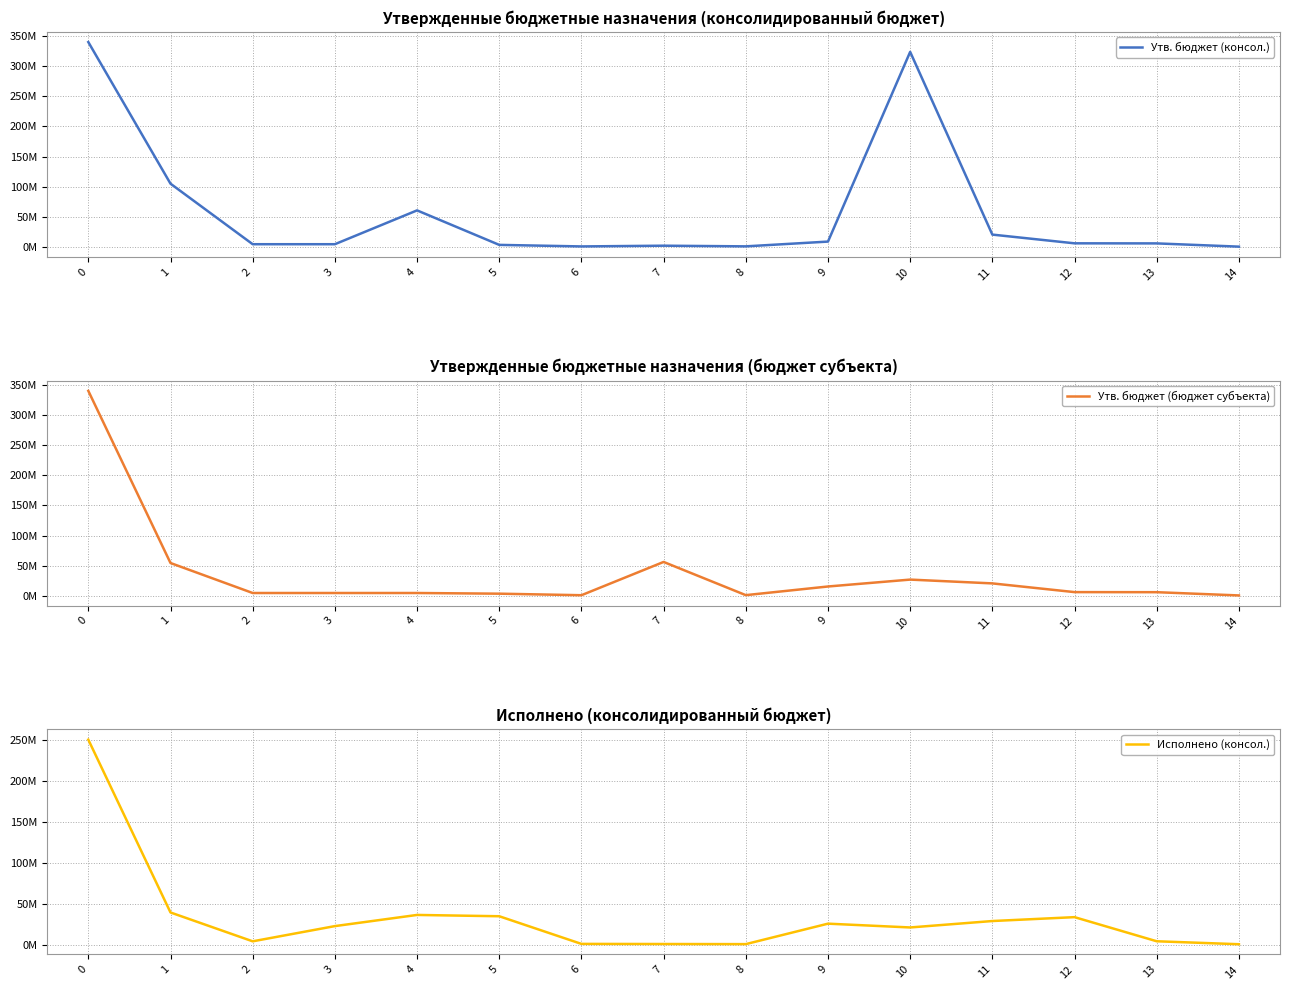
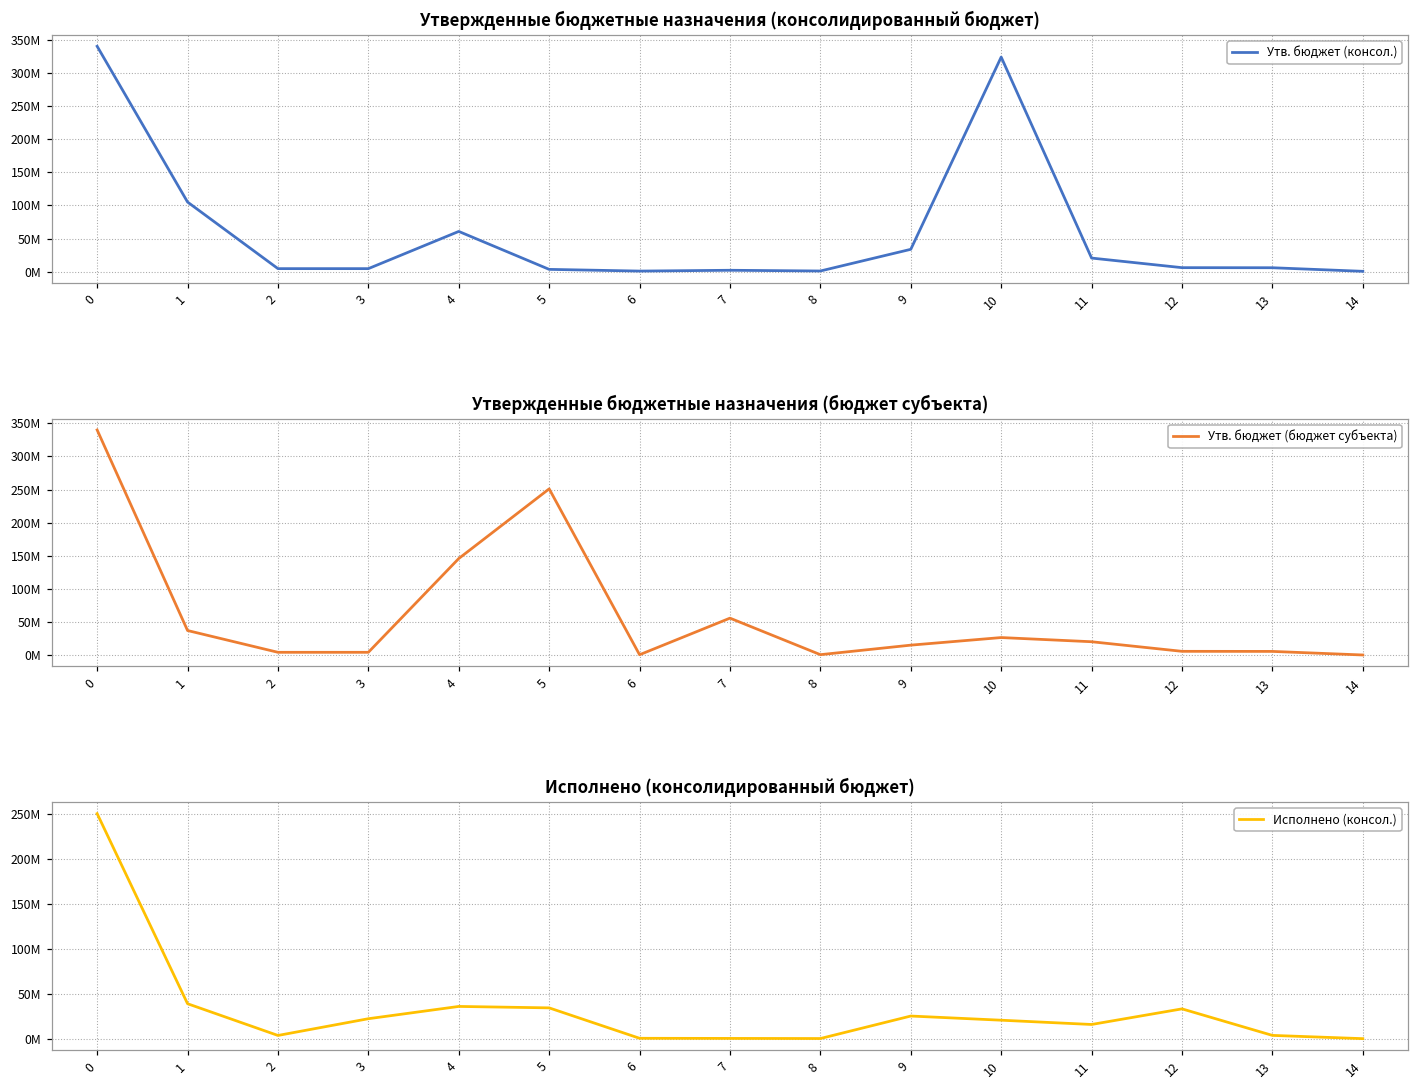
Утвержденные бюджетные назначения (консолидированный бюджет), 9: 10000000 -> 30000000
Утвержденные бюджетные назначения (бюджет субъекта), 1: 50000000 -> 40000000
Утвержденные бюджетные назначения (бюджет субъекта), 4: 0 -> 150000000
Утвержденные бюджетные назначения (бюджет субъекта), 5: 0 -> 250000000
Исполнено (консолидированный бюджет), 11: 30000000 -> 20000000
